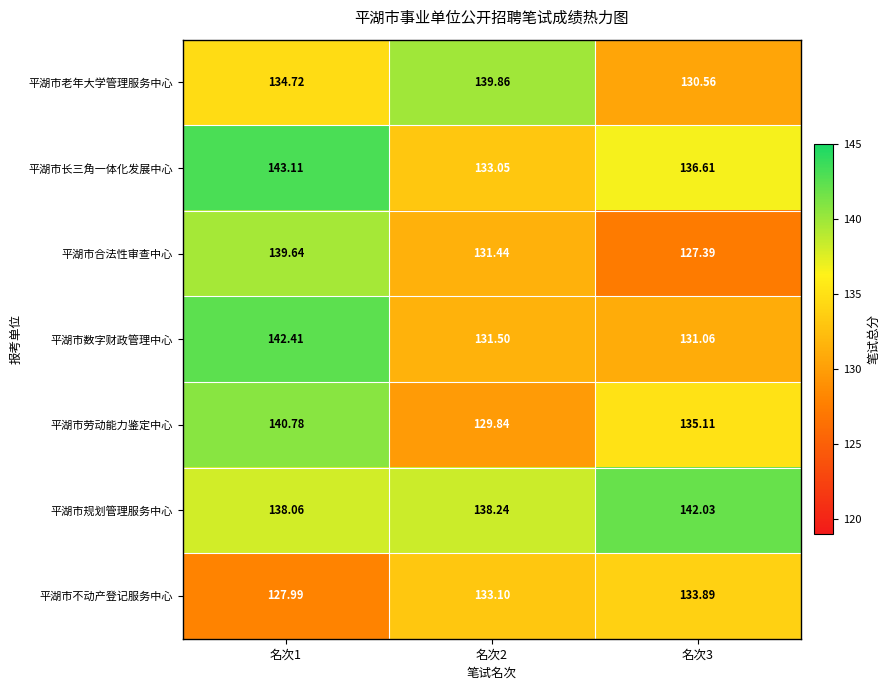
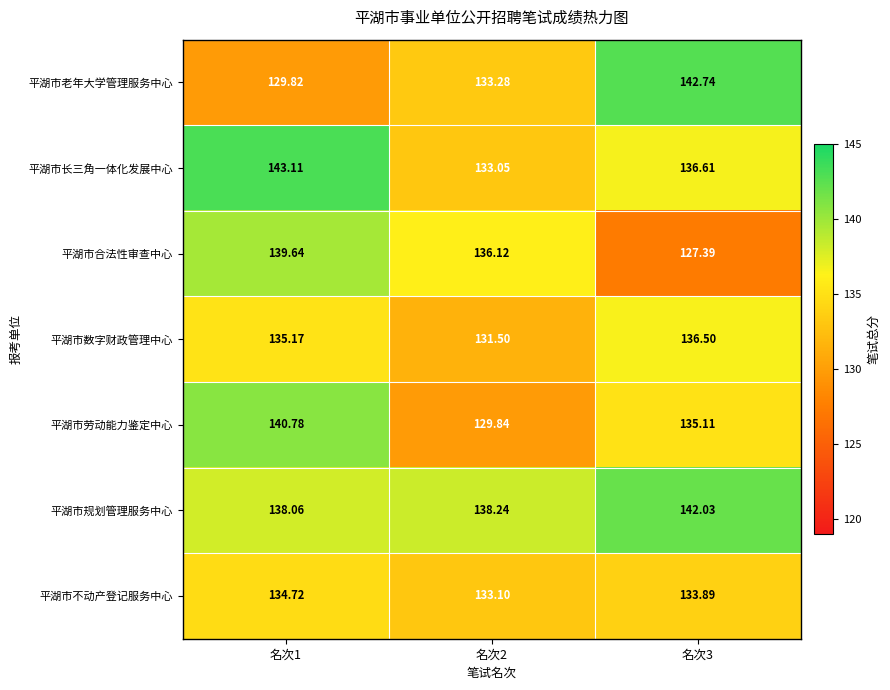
平湖市老年大学管理服务中心, 名次1: 134.72 -> 129.82
平湖市老年大学管理服务中心, 名次2: 139.86 -> 133.28
平湖市老年大学管理服务中心, 名次3: 130.56 -> 142.74
平湖市合法性审查中心, 名次2: 131.44 -> 136.12
平湖市数字财政管理中心, 名次1: 142.41 -> 135.17
平湖市数字财政管理中心, 名次3: 131.06 -> 136.50
平湖市不动产登记服务中心, 名次1: 127.99 -> 134.72
